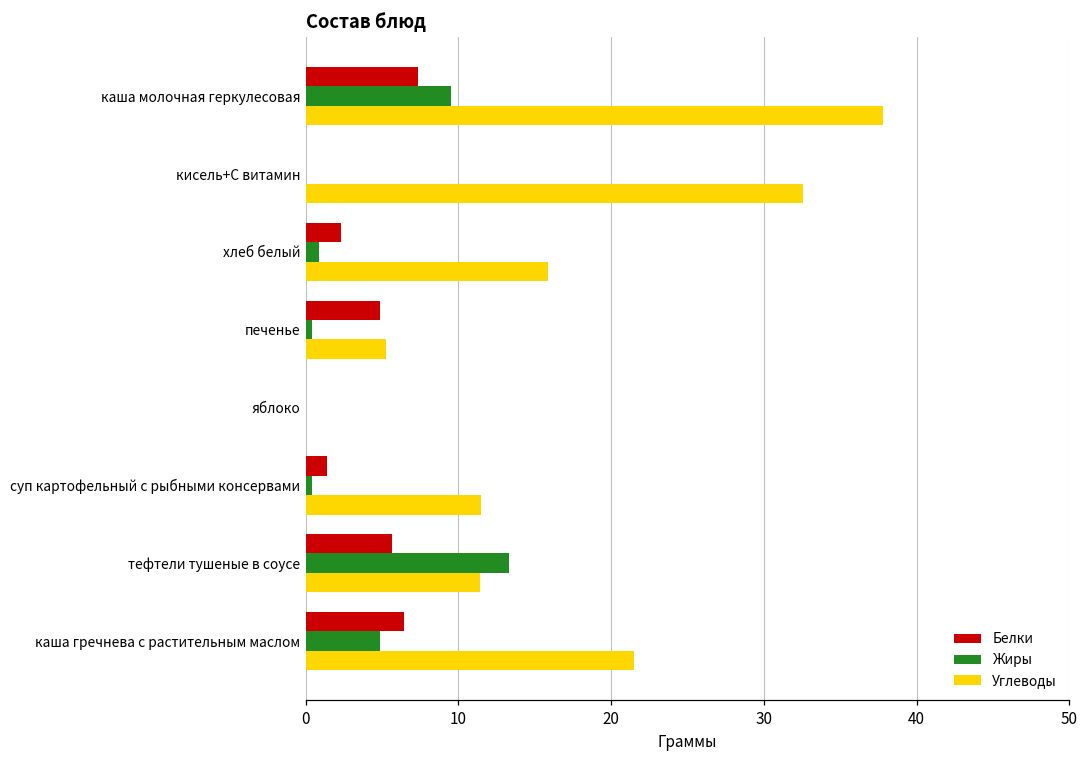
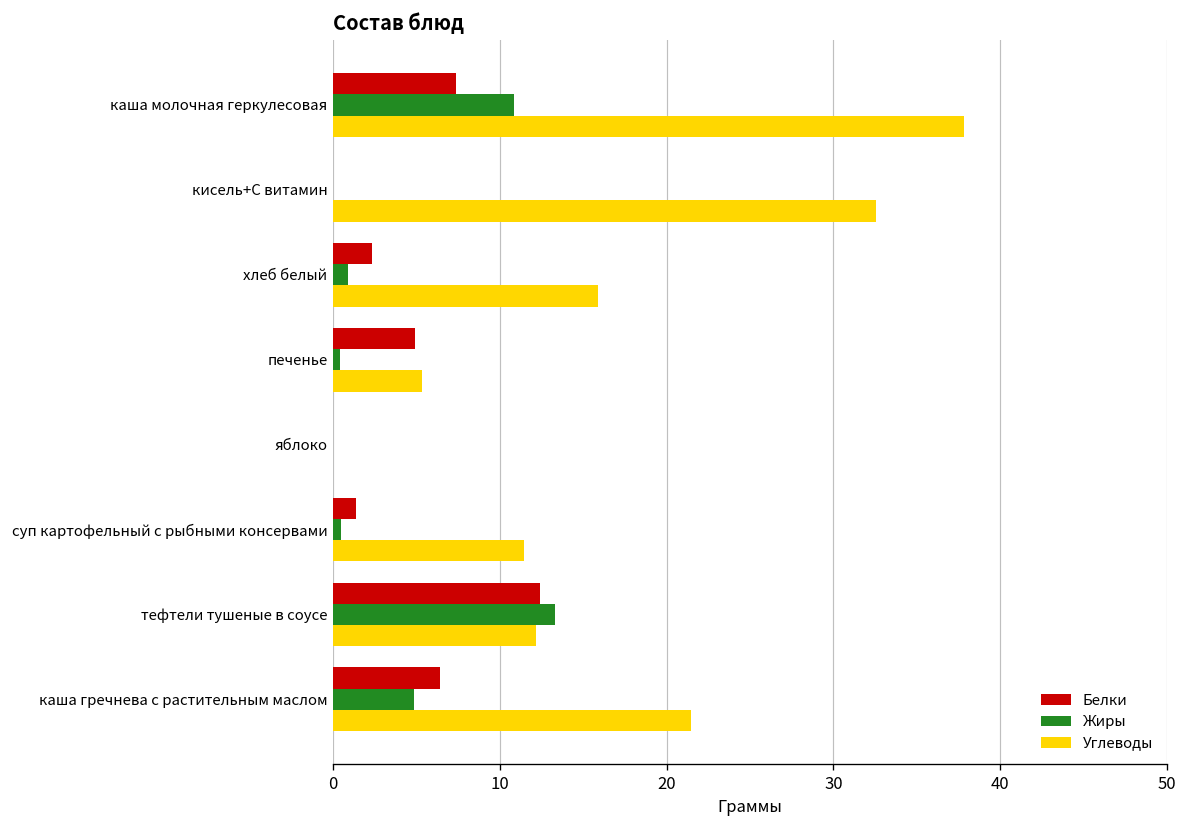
Жиры, каша молочная геркулесовая: 9.5 -> 10.8
Белки, тефтели тушеные в соусе: 5.7 -> 12.4
Углеводы, тефтели тушеные в соусе: 11.4 -> 12.1
